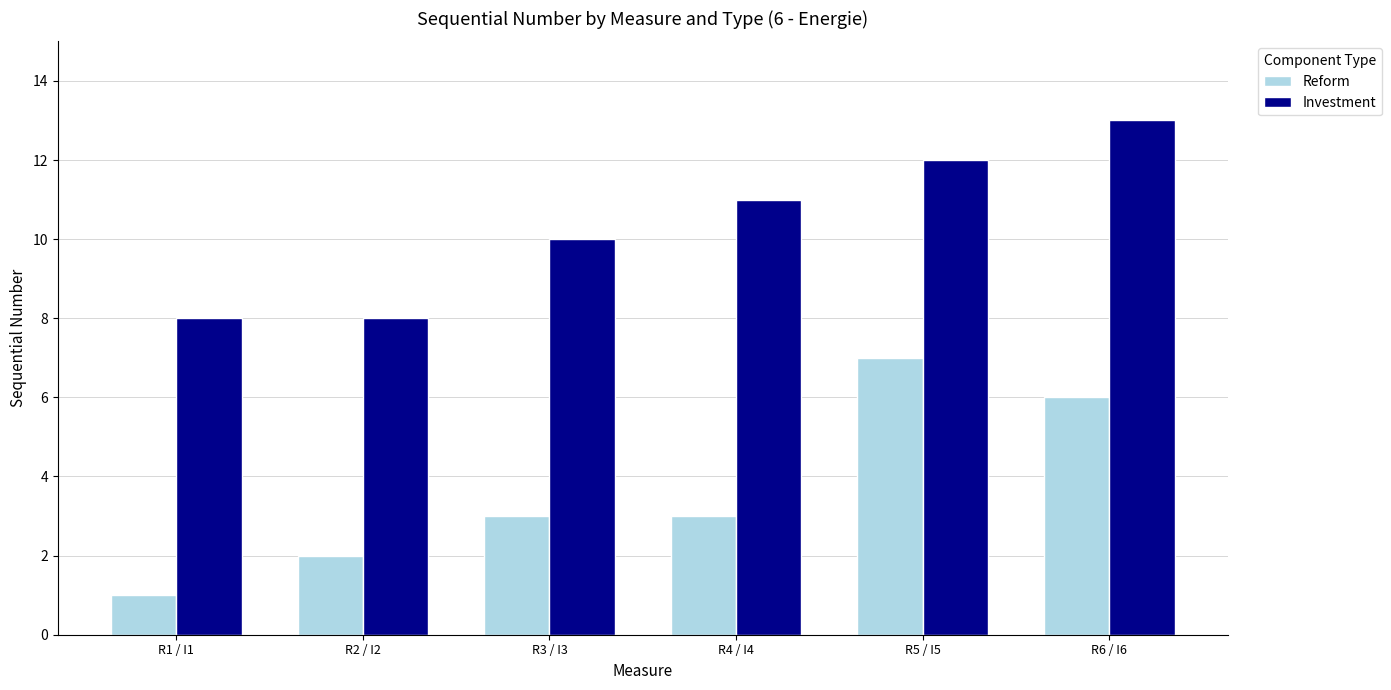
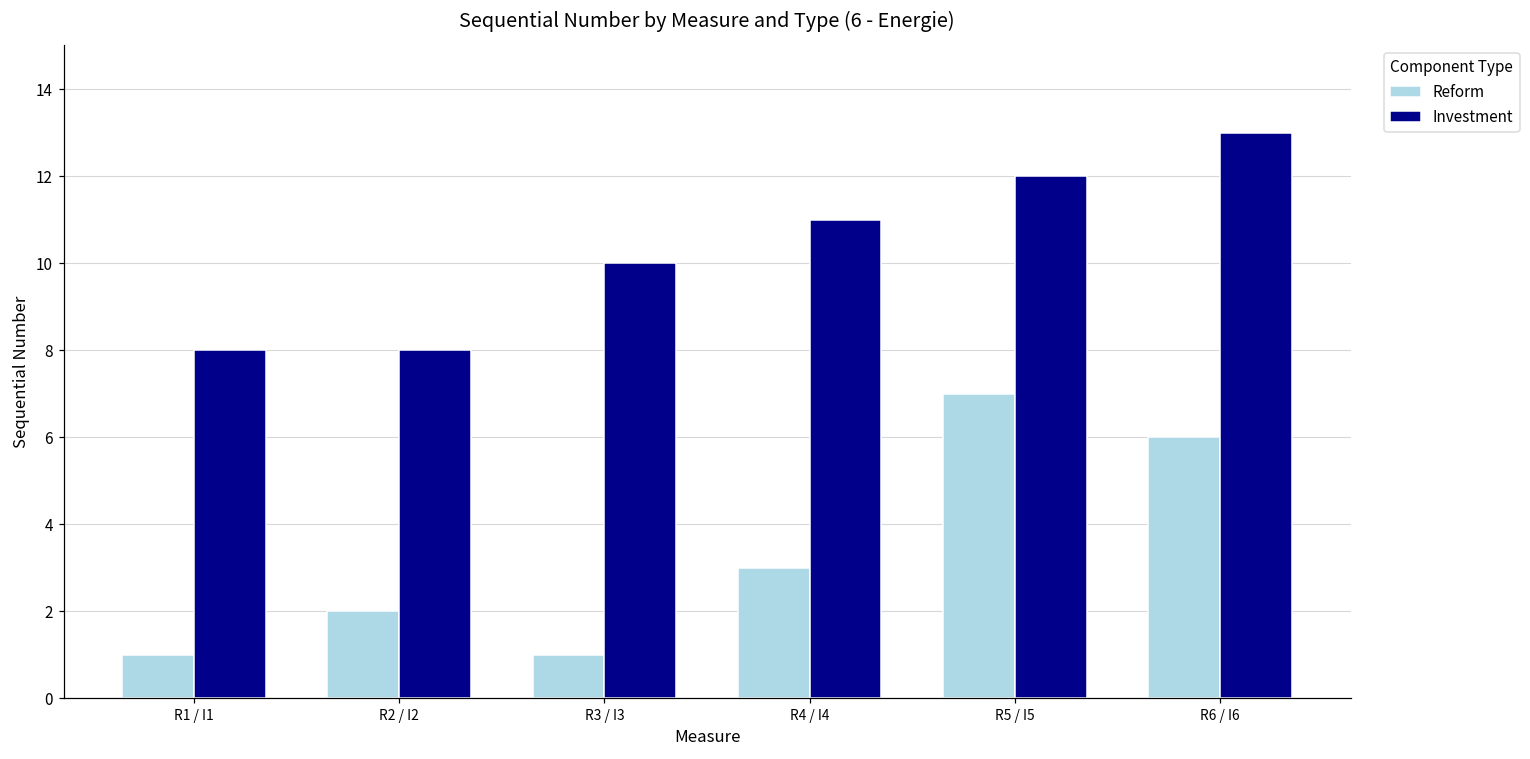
Reform, R3 / I3: 3 -> 1
